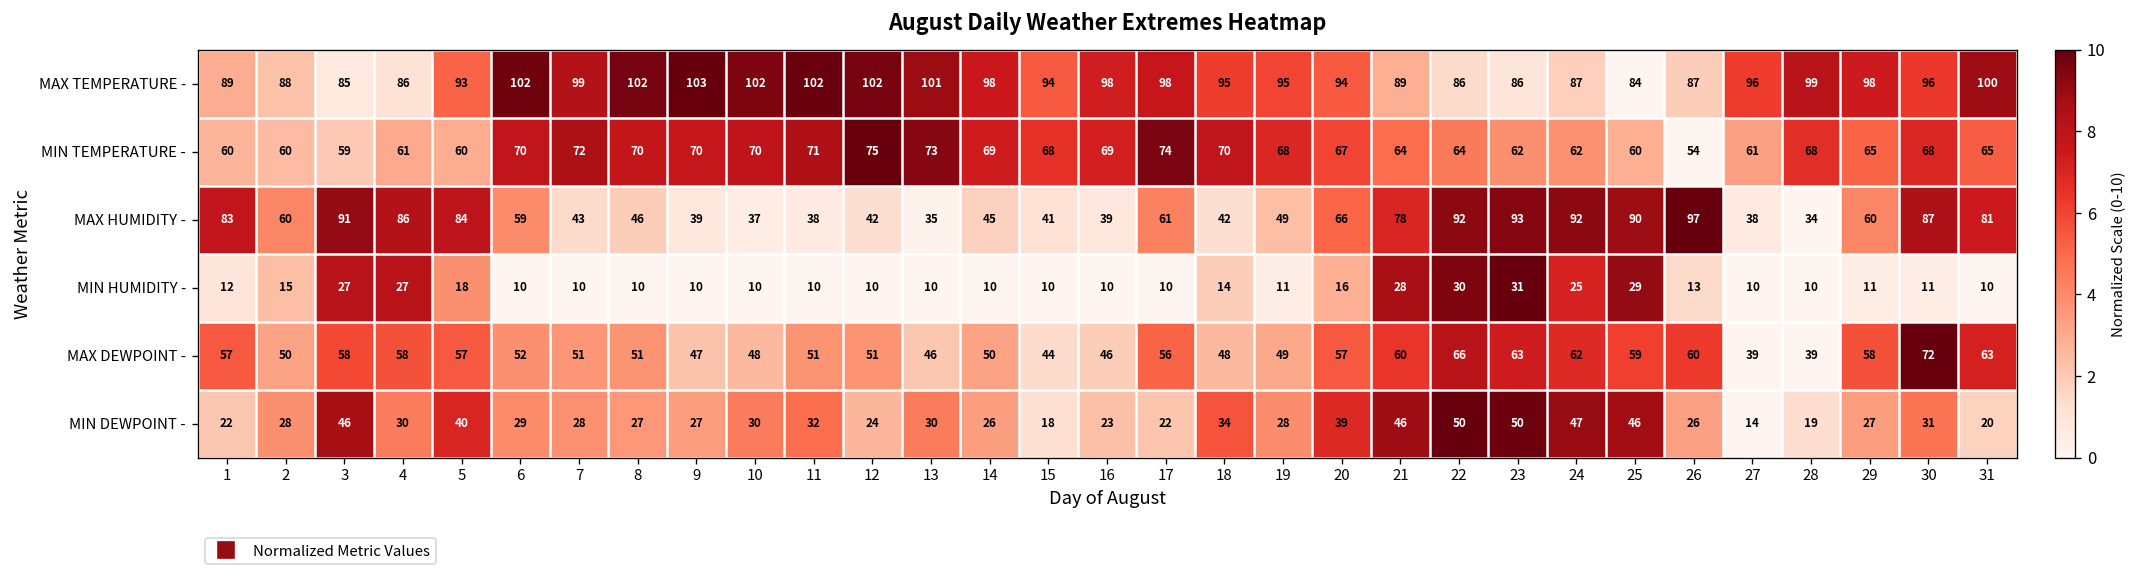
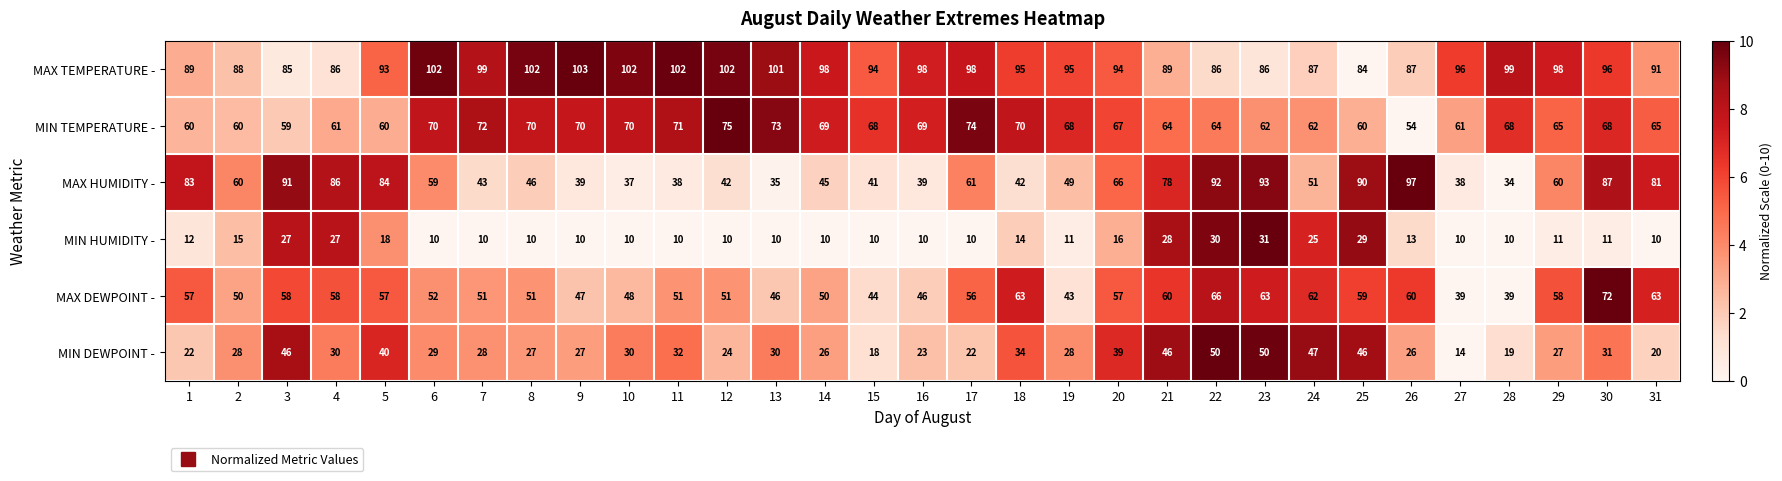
MAX TEMPERATURE -, 31: 100 -> 91
MAX HUMIDITY -, 24: 92 -> 51
MAX DEWPOINT -, 18: 48 -> 63
MAX DEWPOINT -, 19: 49 -> 43
